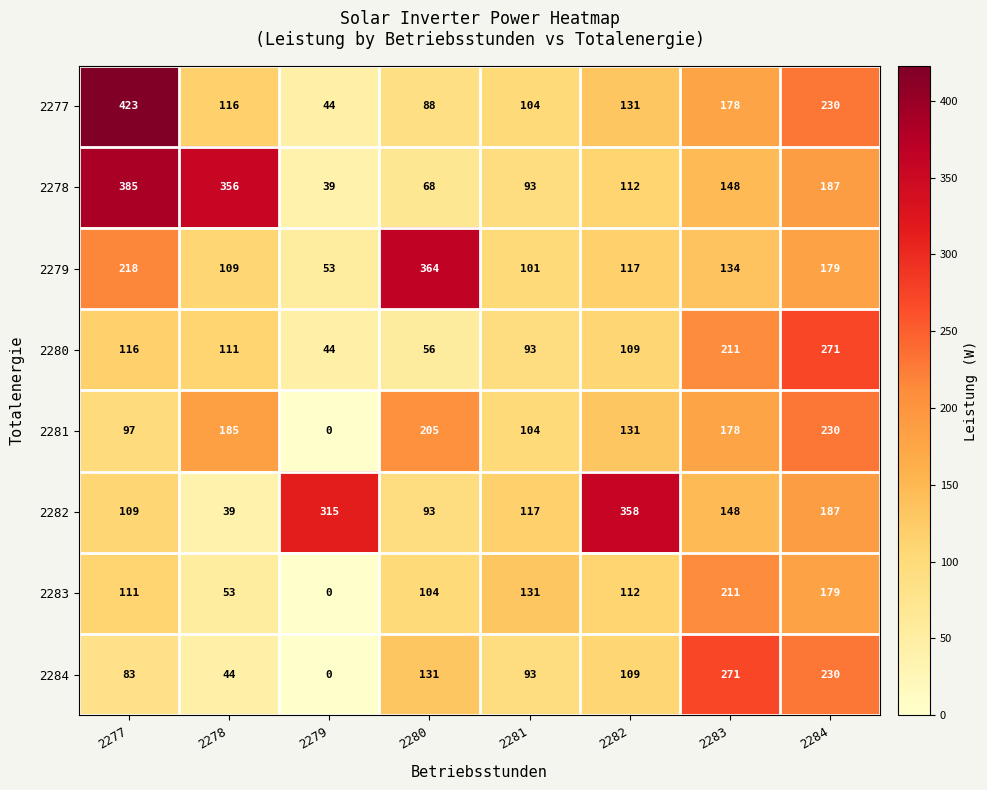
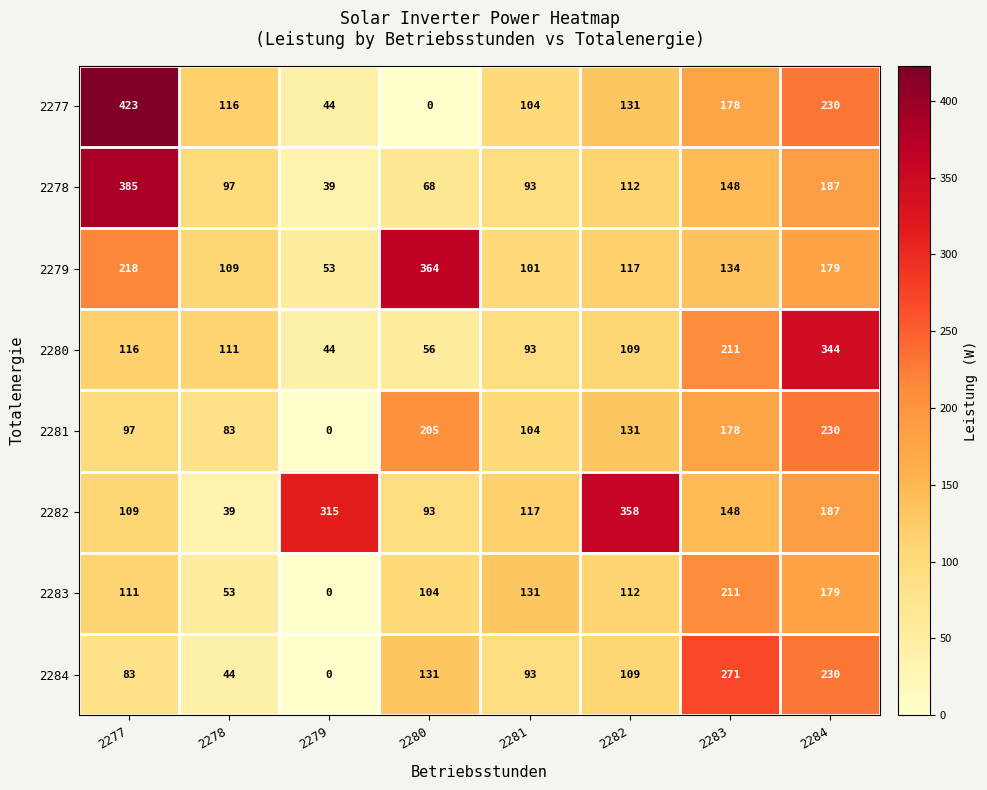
2277, 2280: 88 -> 0
2278, 2278: 356 -> 97
2280, 2284: 271 -> 344
2281, 2278: 185 -> 83
